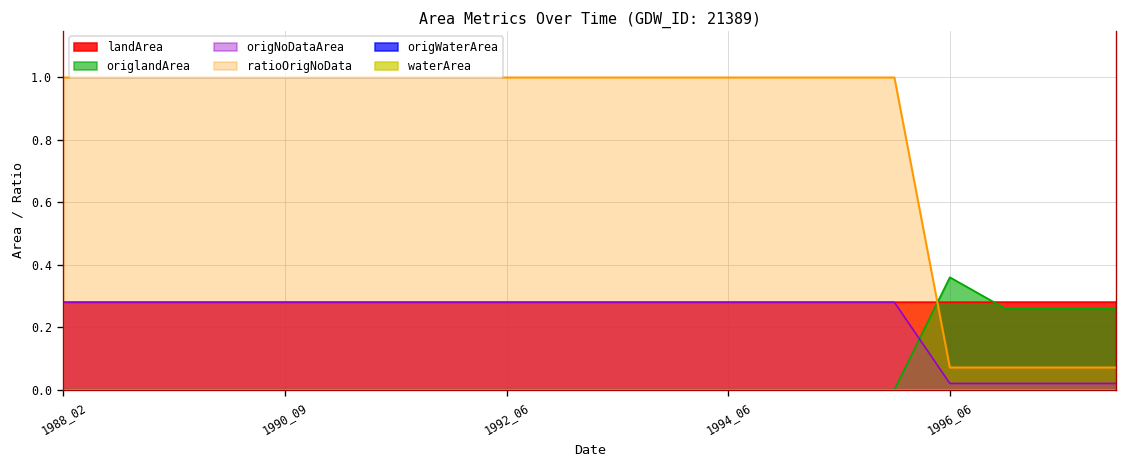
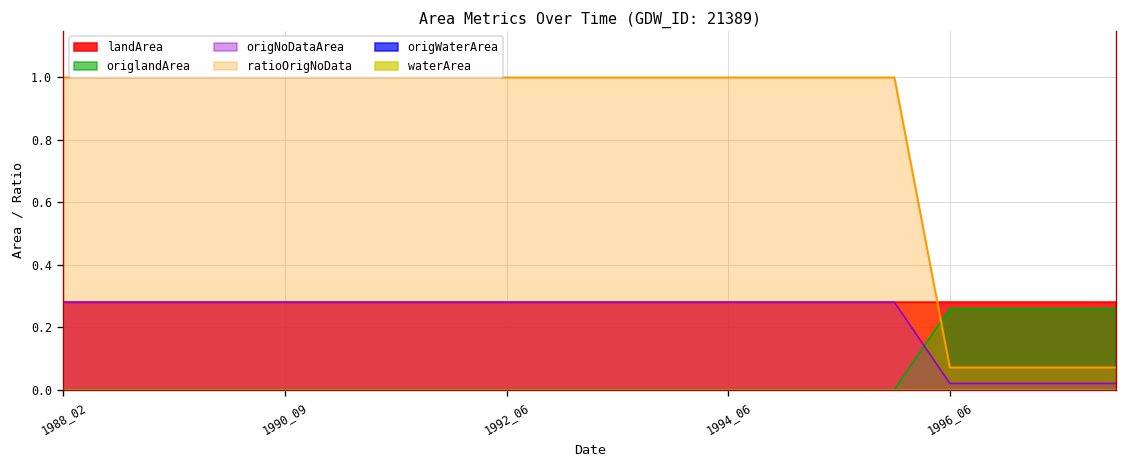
origlandArea, 1996_06: 0.36 -> 0.26
